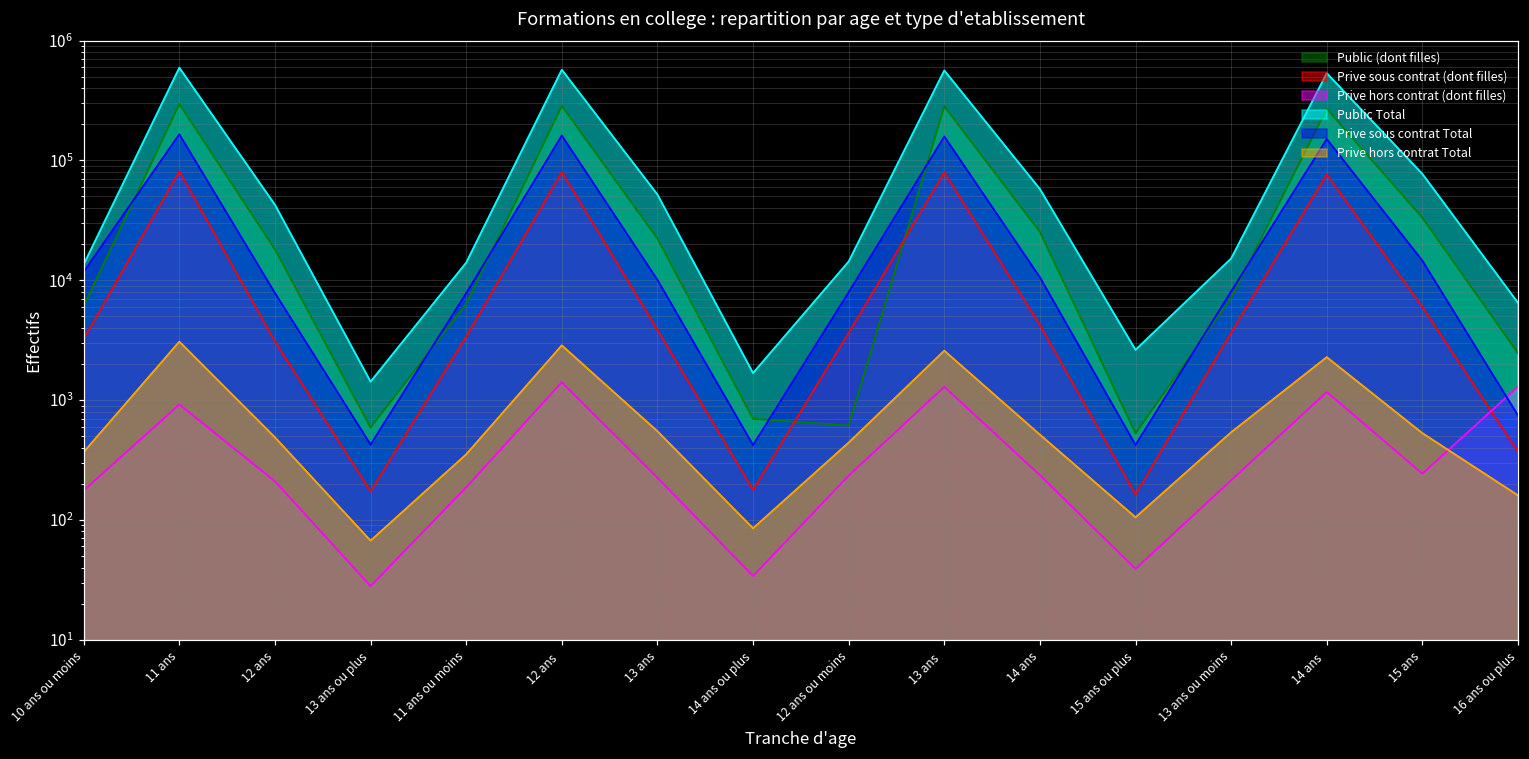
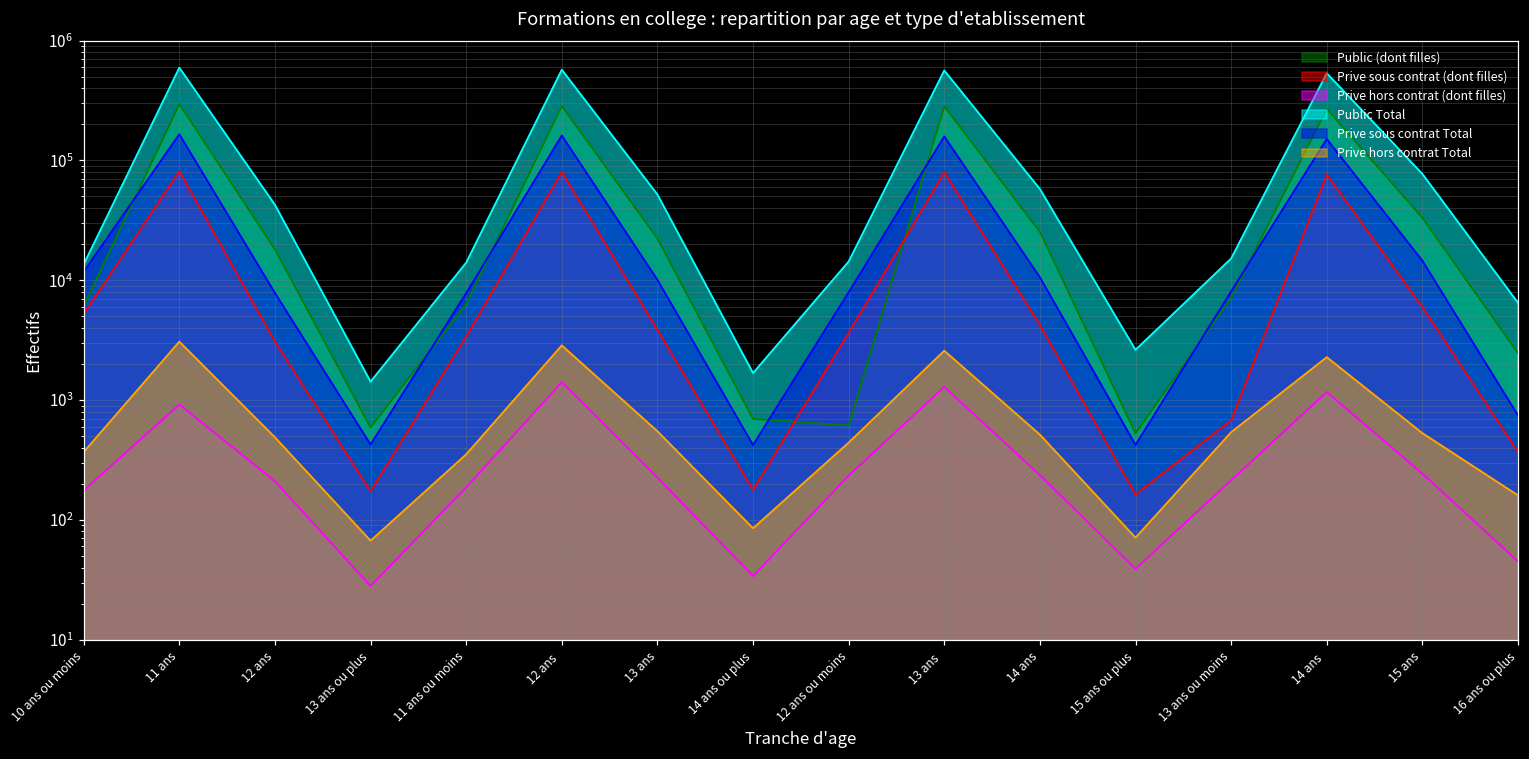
Prive sous contrat (dont filles), 10 ans ou moins: 3200 -> 5000
Prive hors contrat Total, 15 ans ou plus: 110 -> 70
Prive sous contrat (dont filles), 13 ans ou moins: 3700 -> 700
Prive hors contrat (dont filles), 16 ans ou plus: 1300 -> 45
